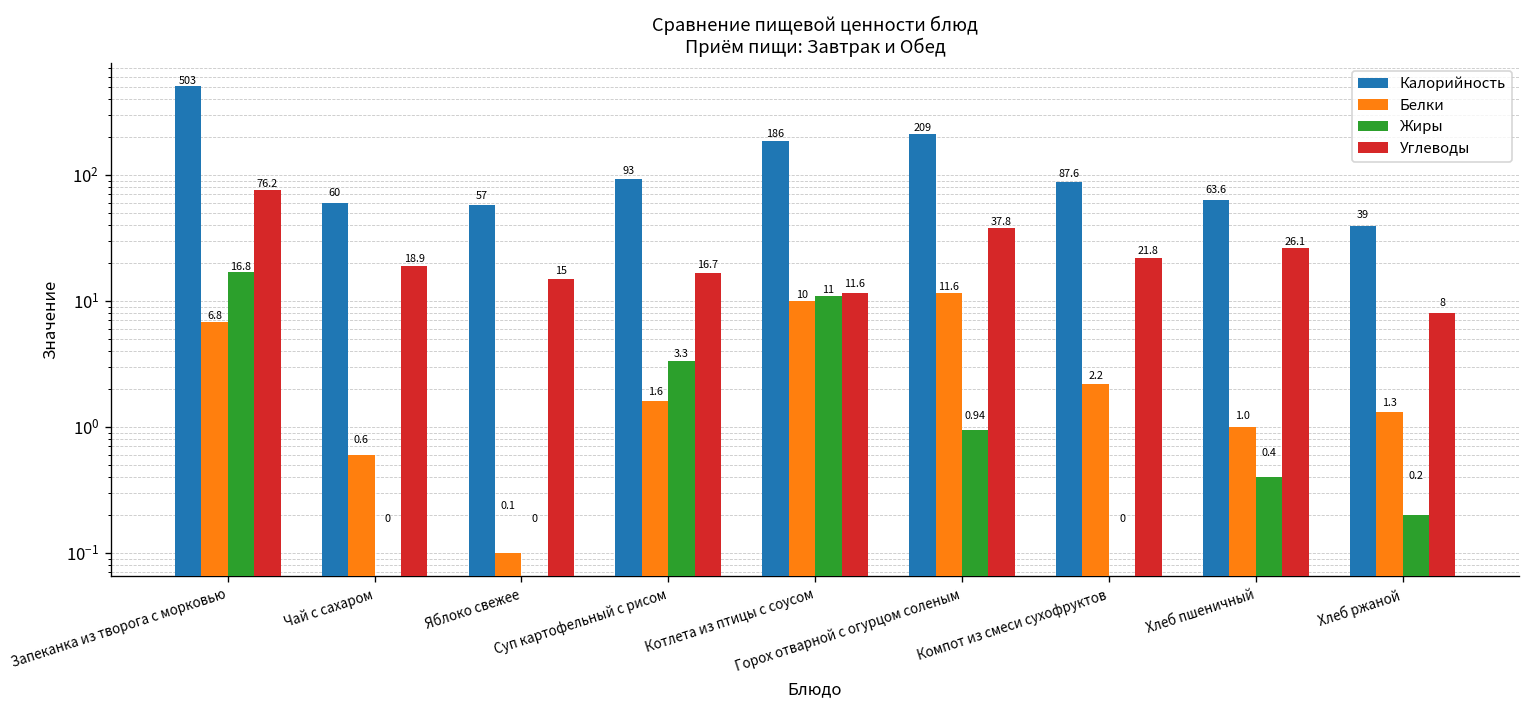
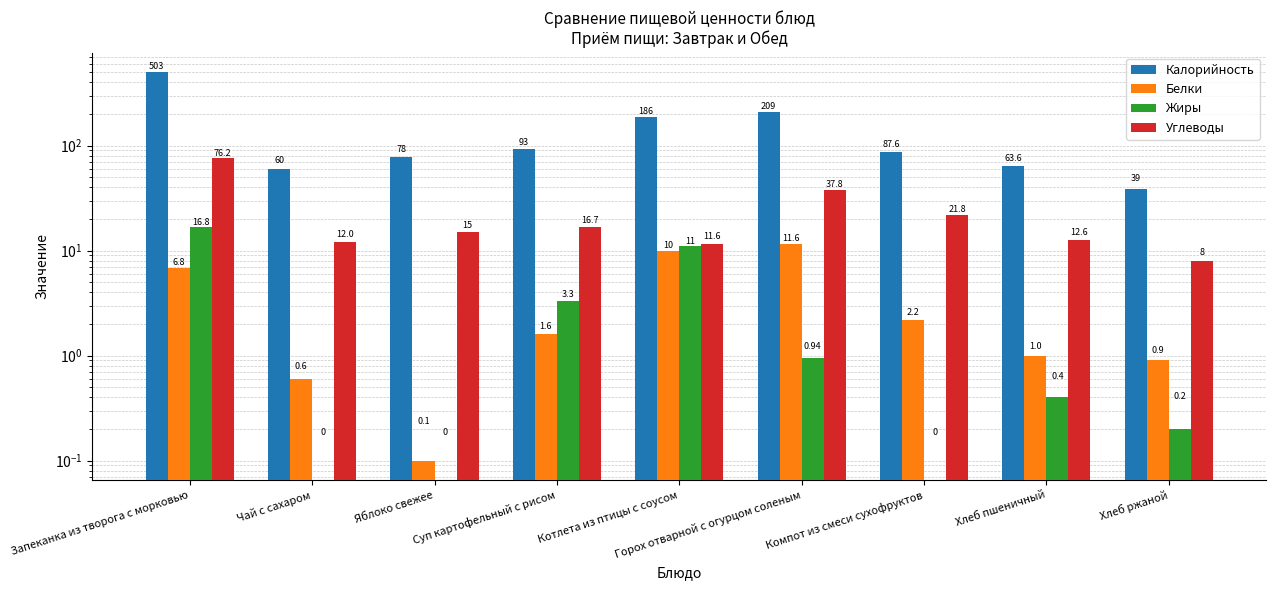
Углеводы, Чай с сахаром: 18.9 -> 12.0
Калорийность, Яблоко свежее: 57 -> 78
Углеводы, Хлеб пшеничный: 26.1 -> 12.6
Белки, Хлеб ржаной: 1.3 -> 0.9
